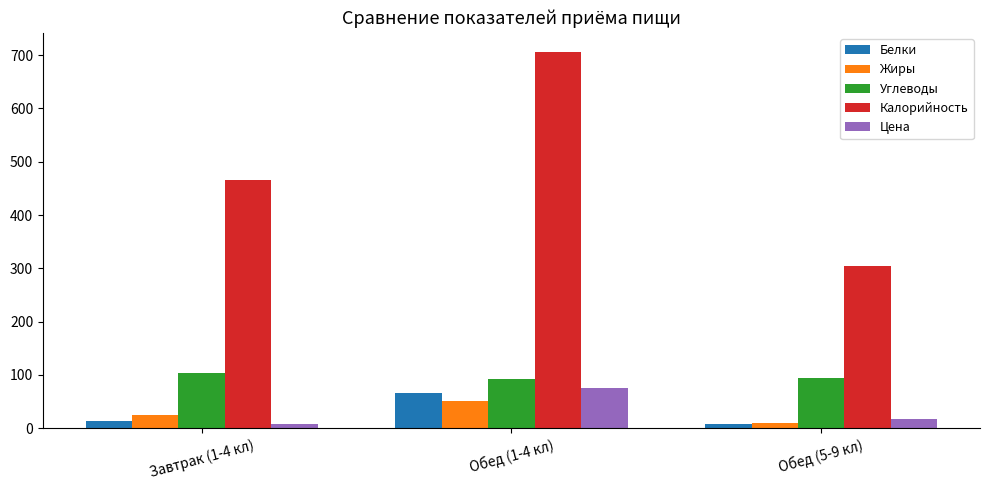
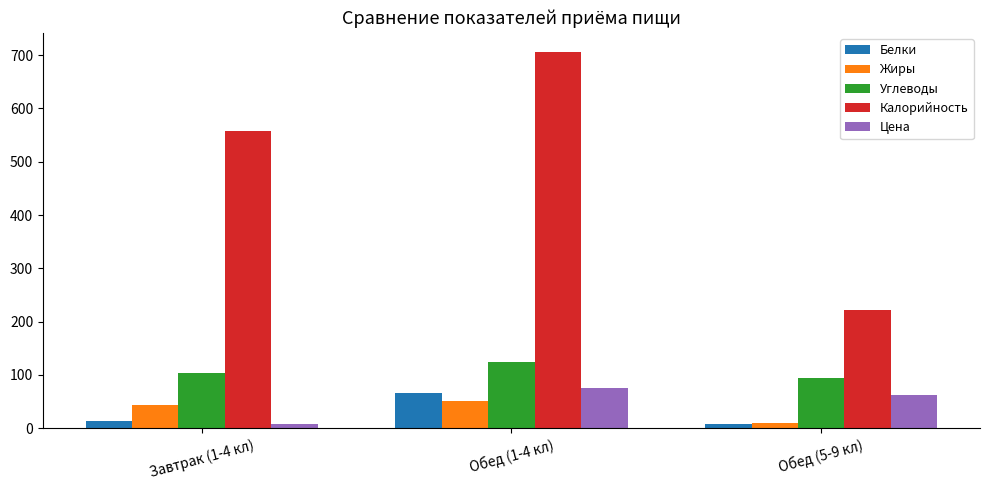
Жиры, Завтрак (1-4 кл): 30 -> 40
Калорийность, Завтрак (1-4 кл): 470 -> 560
Углеводы, Обед (1-4 кл): 90 -> 120
Калорийность, Обед (5-9 кл): 300 -> 220
Цена, Обед (5-9 кл): 20 -> 60
